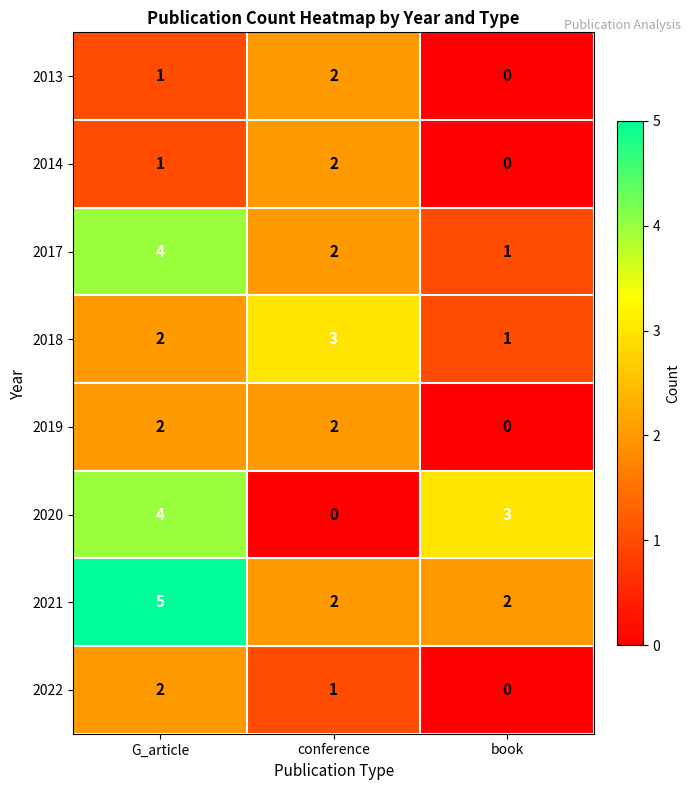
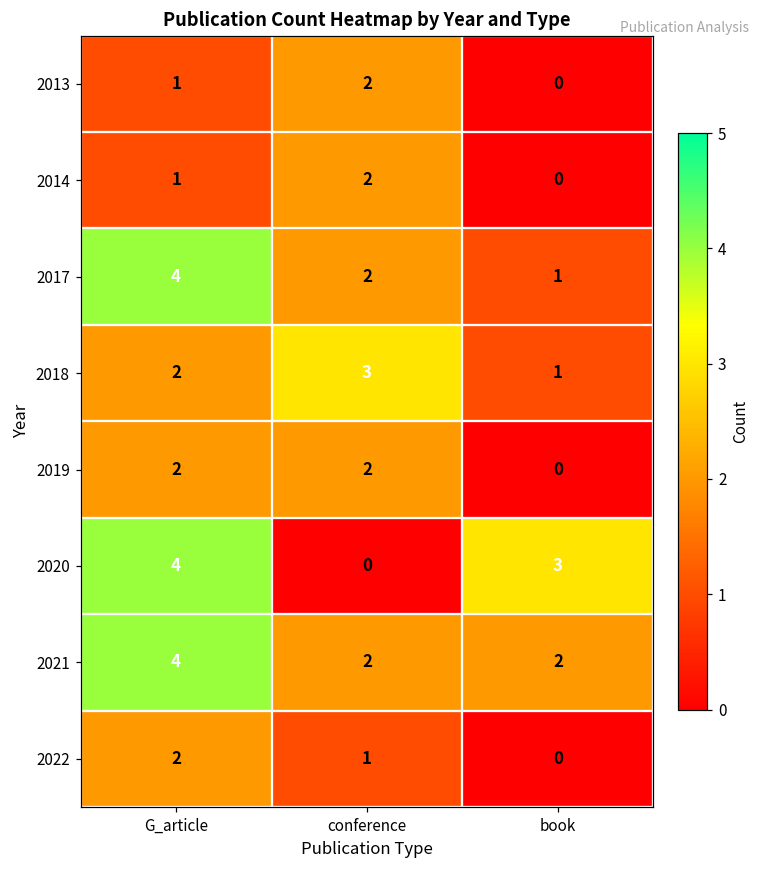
2021, G_article: 5 -> 4
